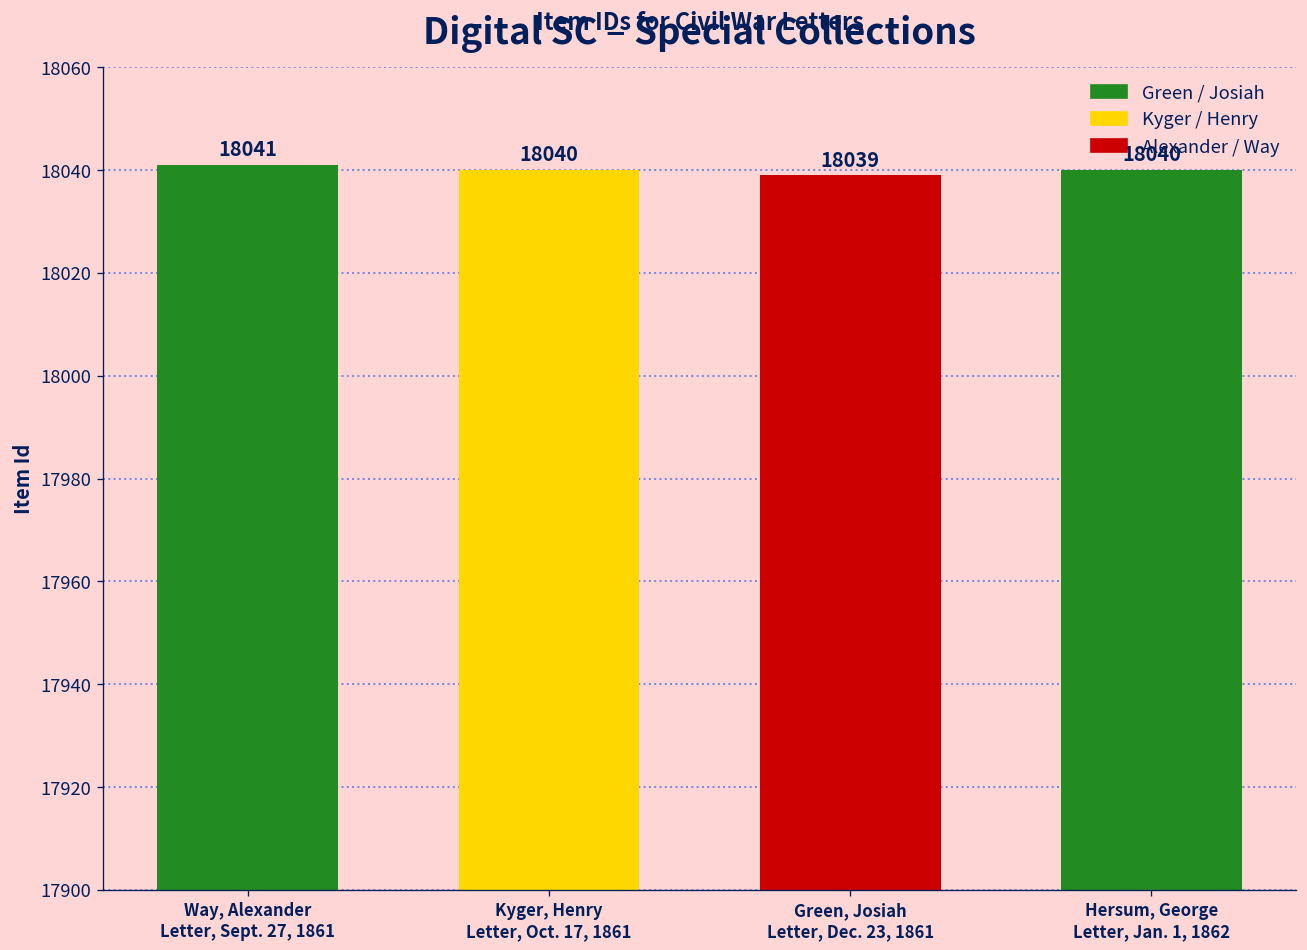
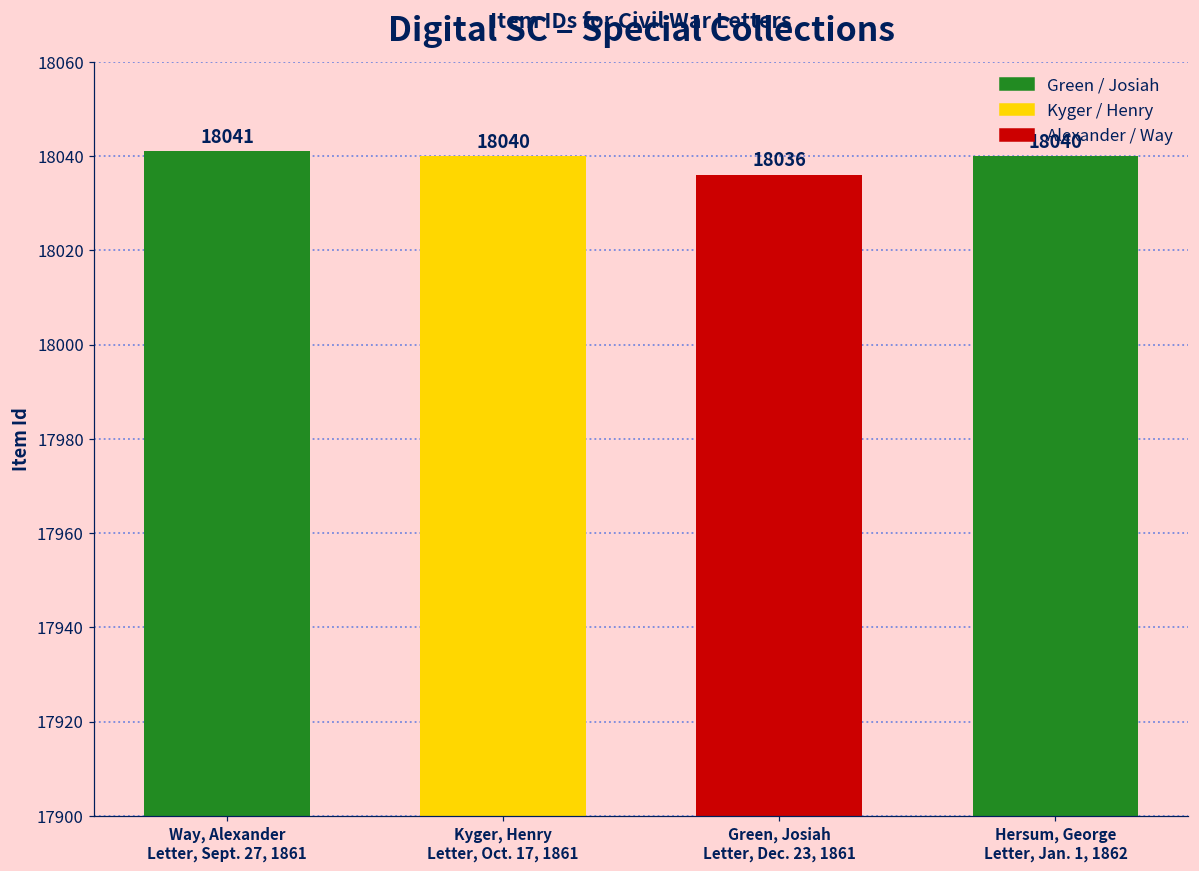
Green, Josiah Letter, Dec. 23, 1861: 18039 -> 18036
